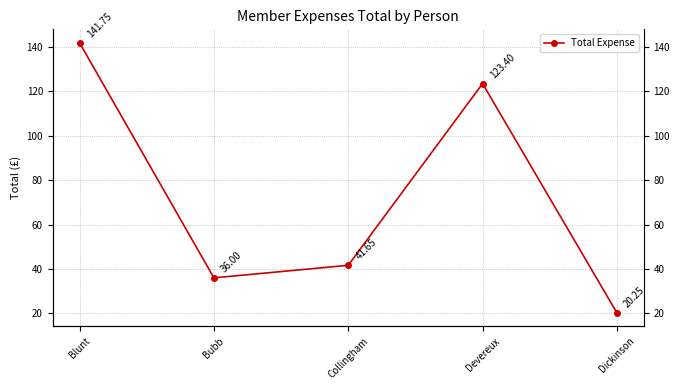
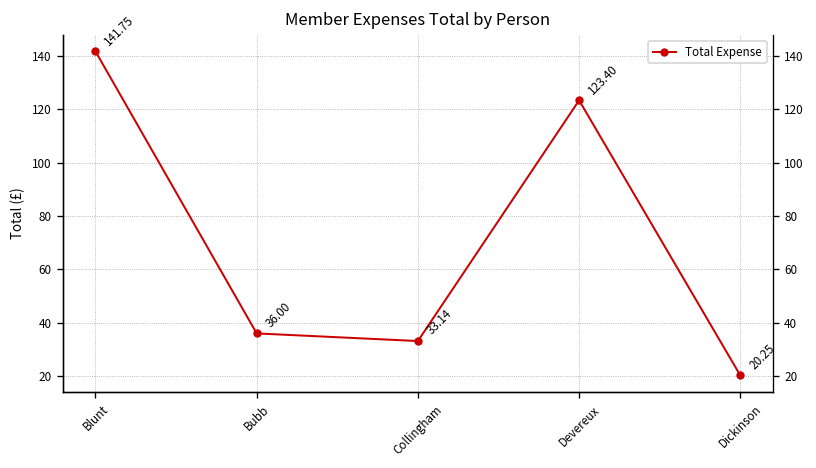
Collingham: 41.65 -> 33.14
